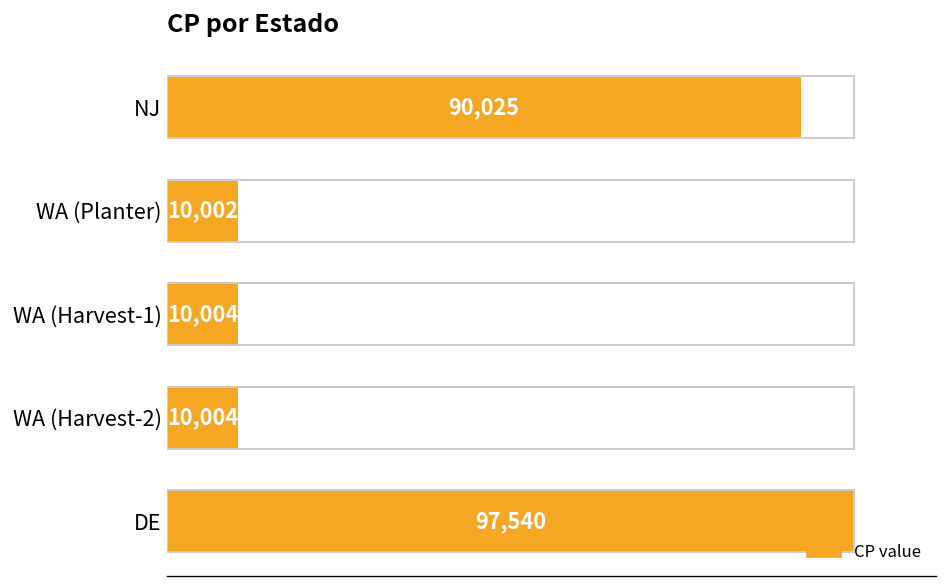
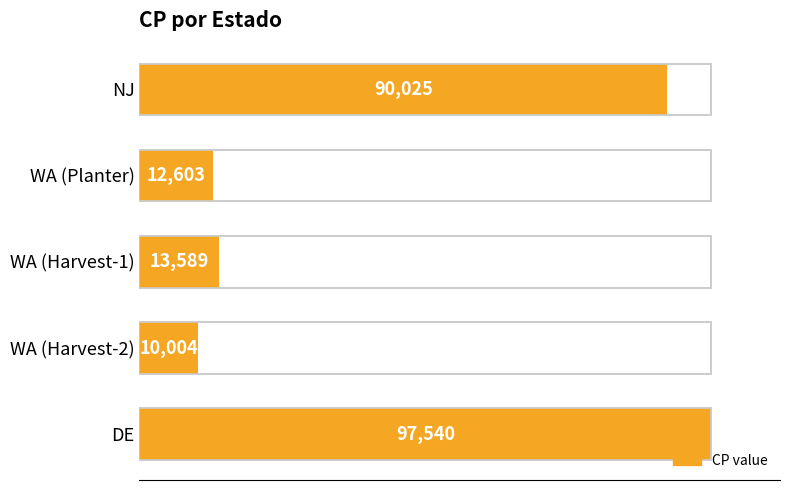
CP value, WA (Planter): 10,002 -> 12,603
CP value, WA (Harvest-1): 10,004 -> 13,589
